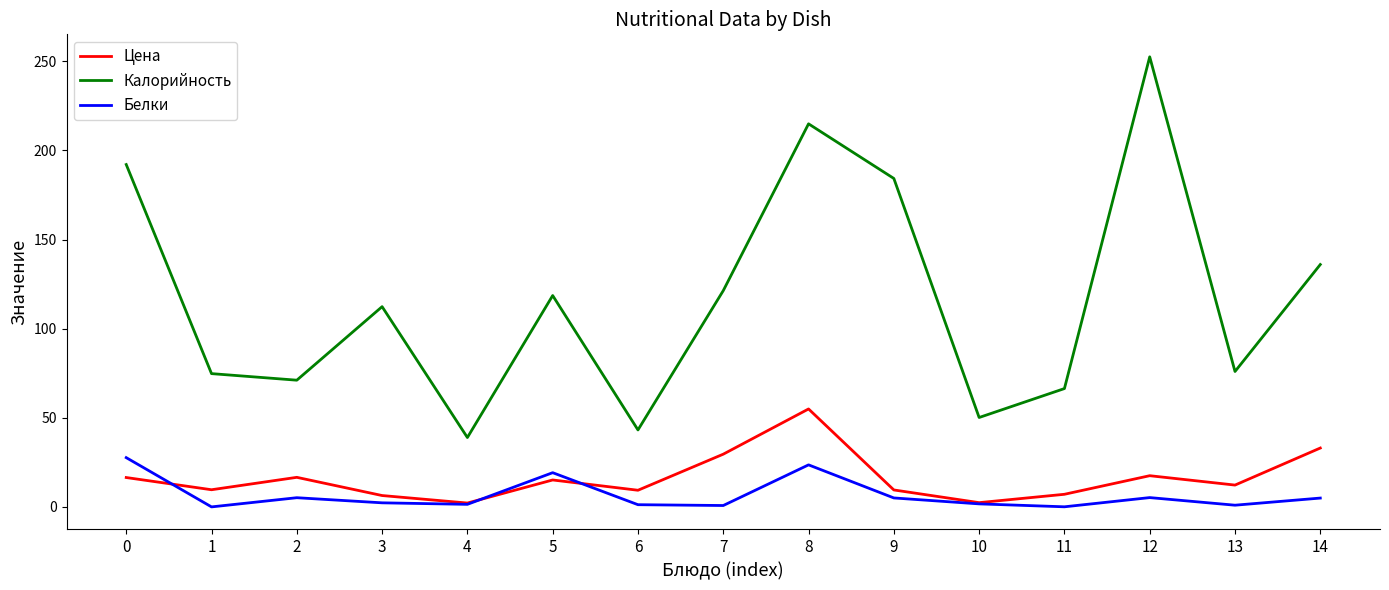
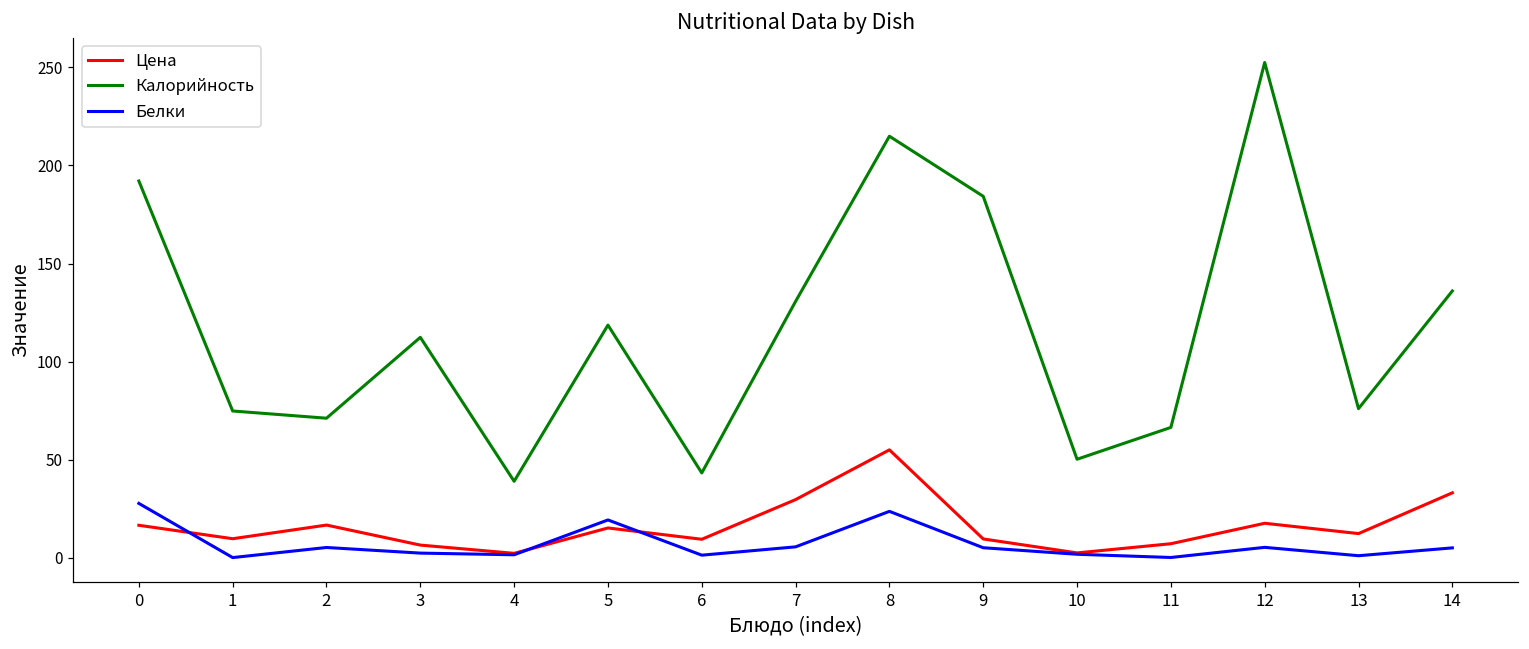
Калорийность, 7: 121 -> 131
Белки, 7: 1 -> 6
